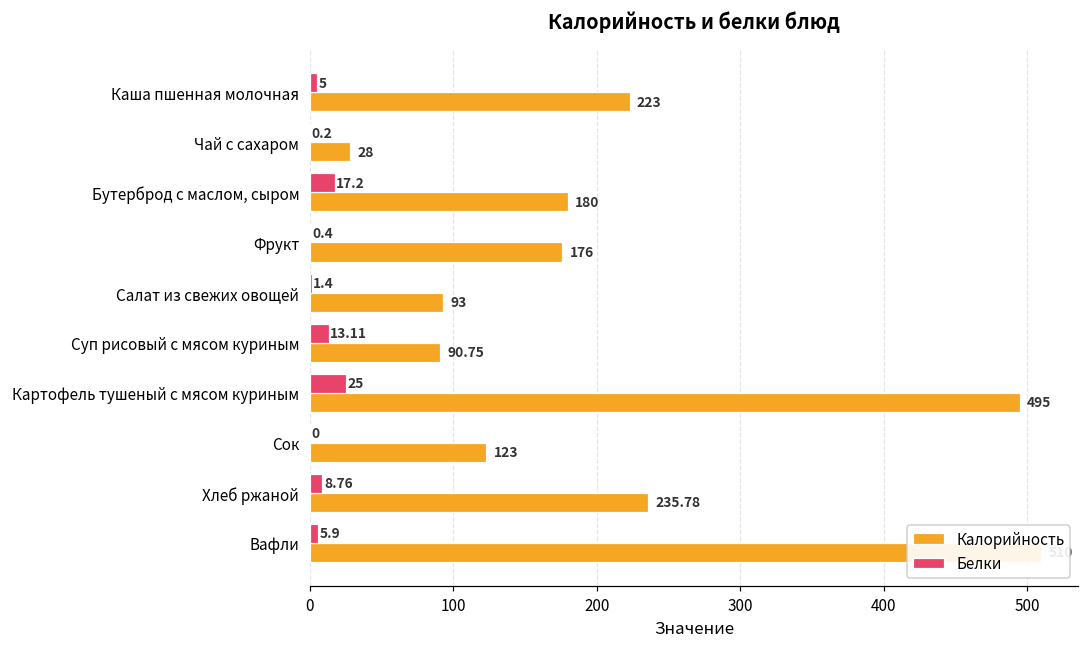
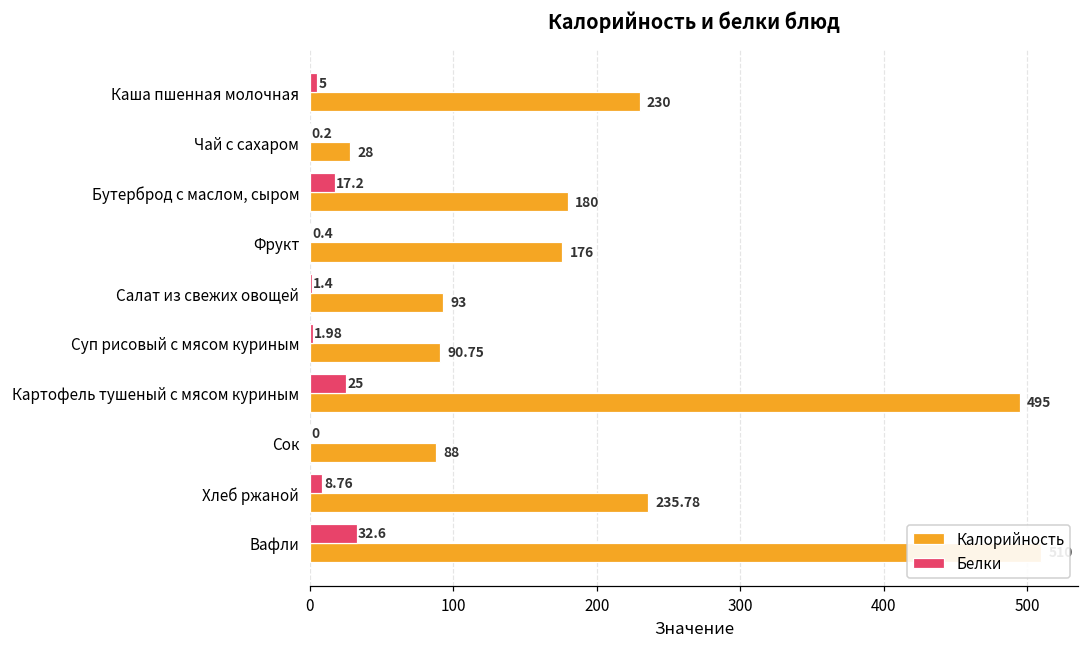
Калорийность, Каша пшенная молочная: 223 -> 230
Белки, Суп рисовый с мясом куриным: 13.11 -> 1.98
Калорийность, Сок: 123 -> 88
Белки, Вафли: 5.9 -> 32.6
